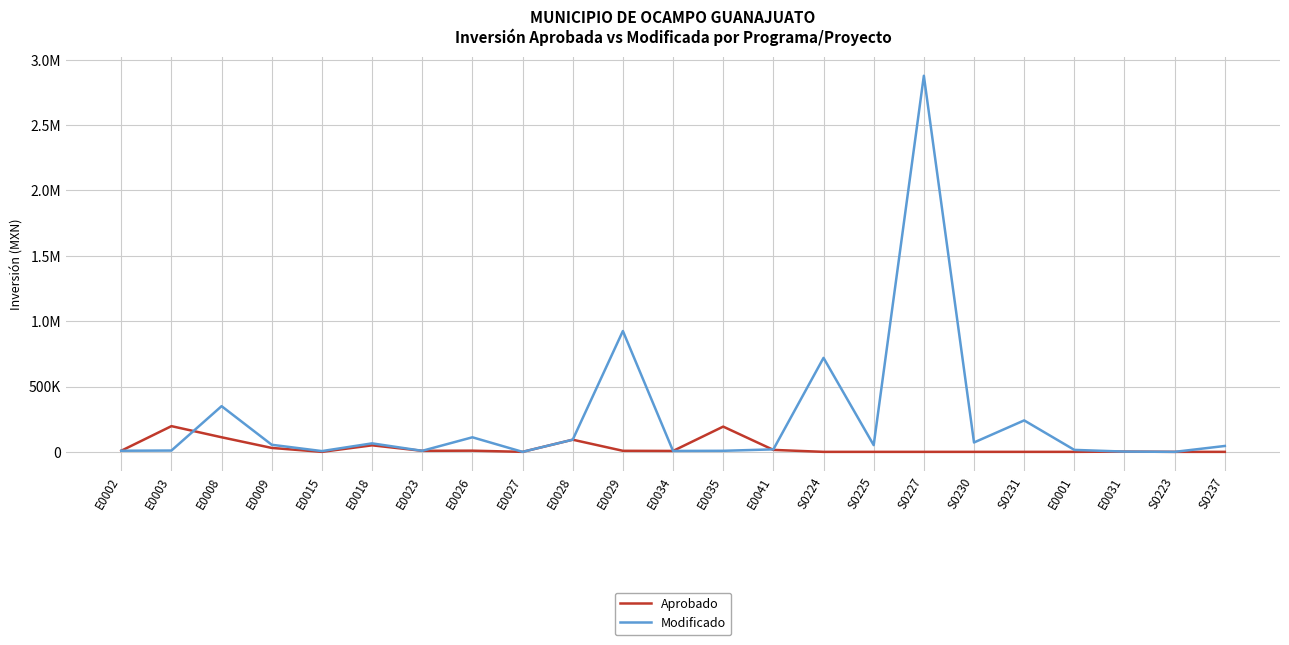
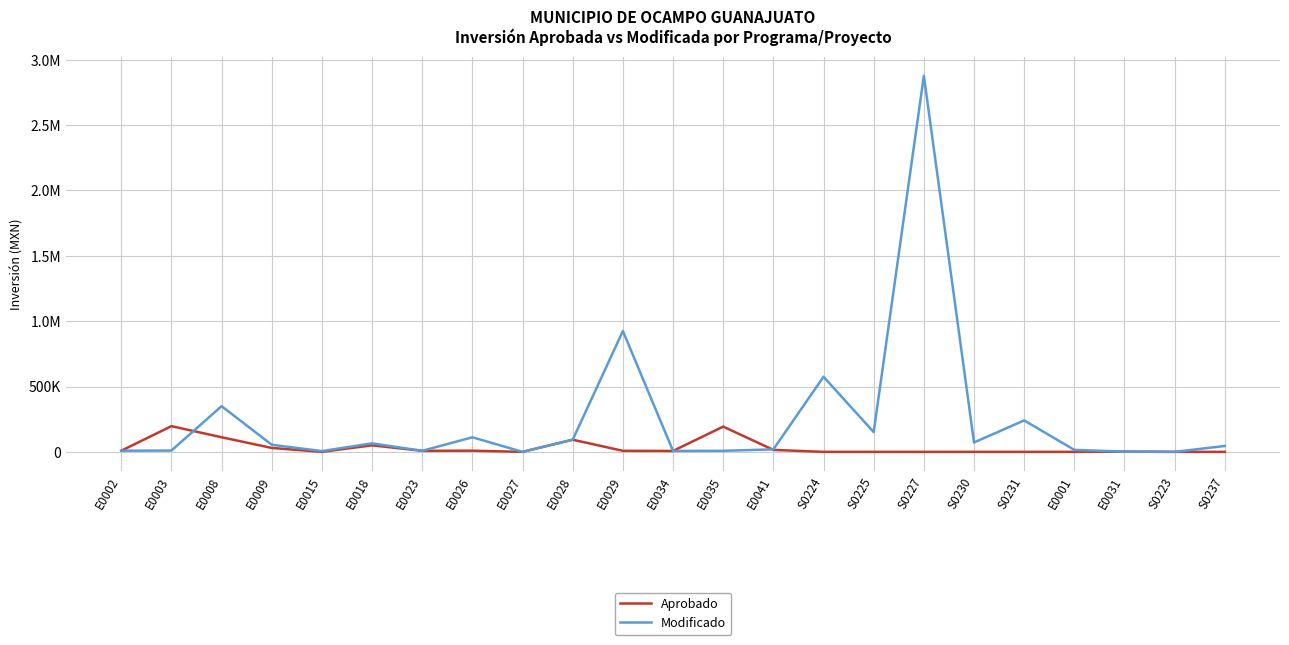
Modificado, S0224: 720000 -> 570000
Modificado, S0225: 50000 -> 150000
